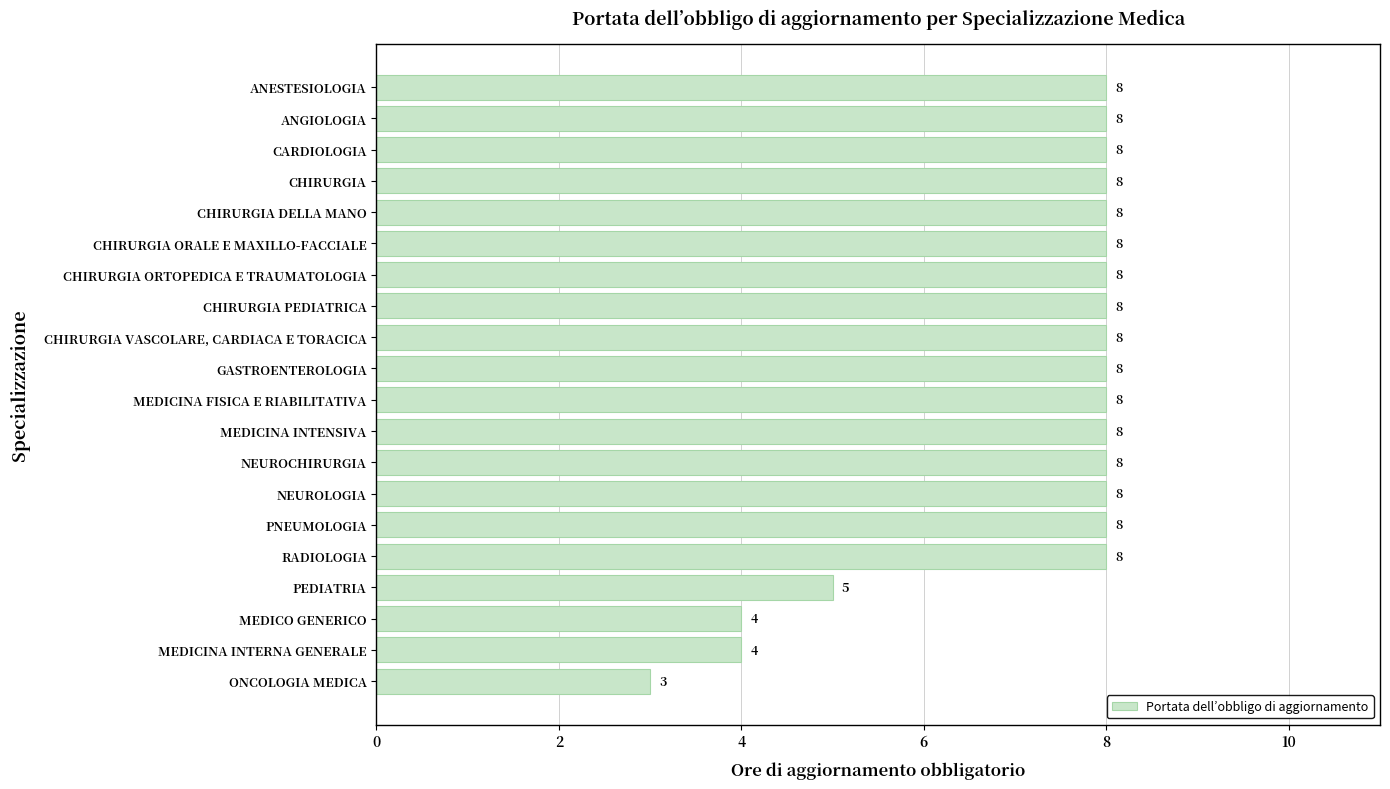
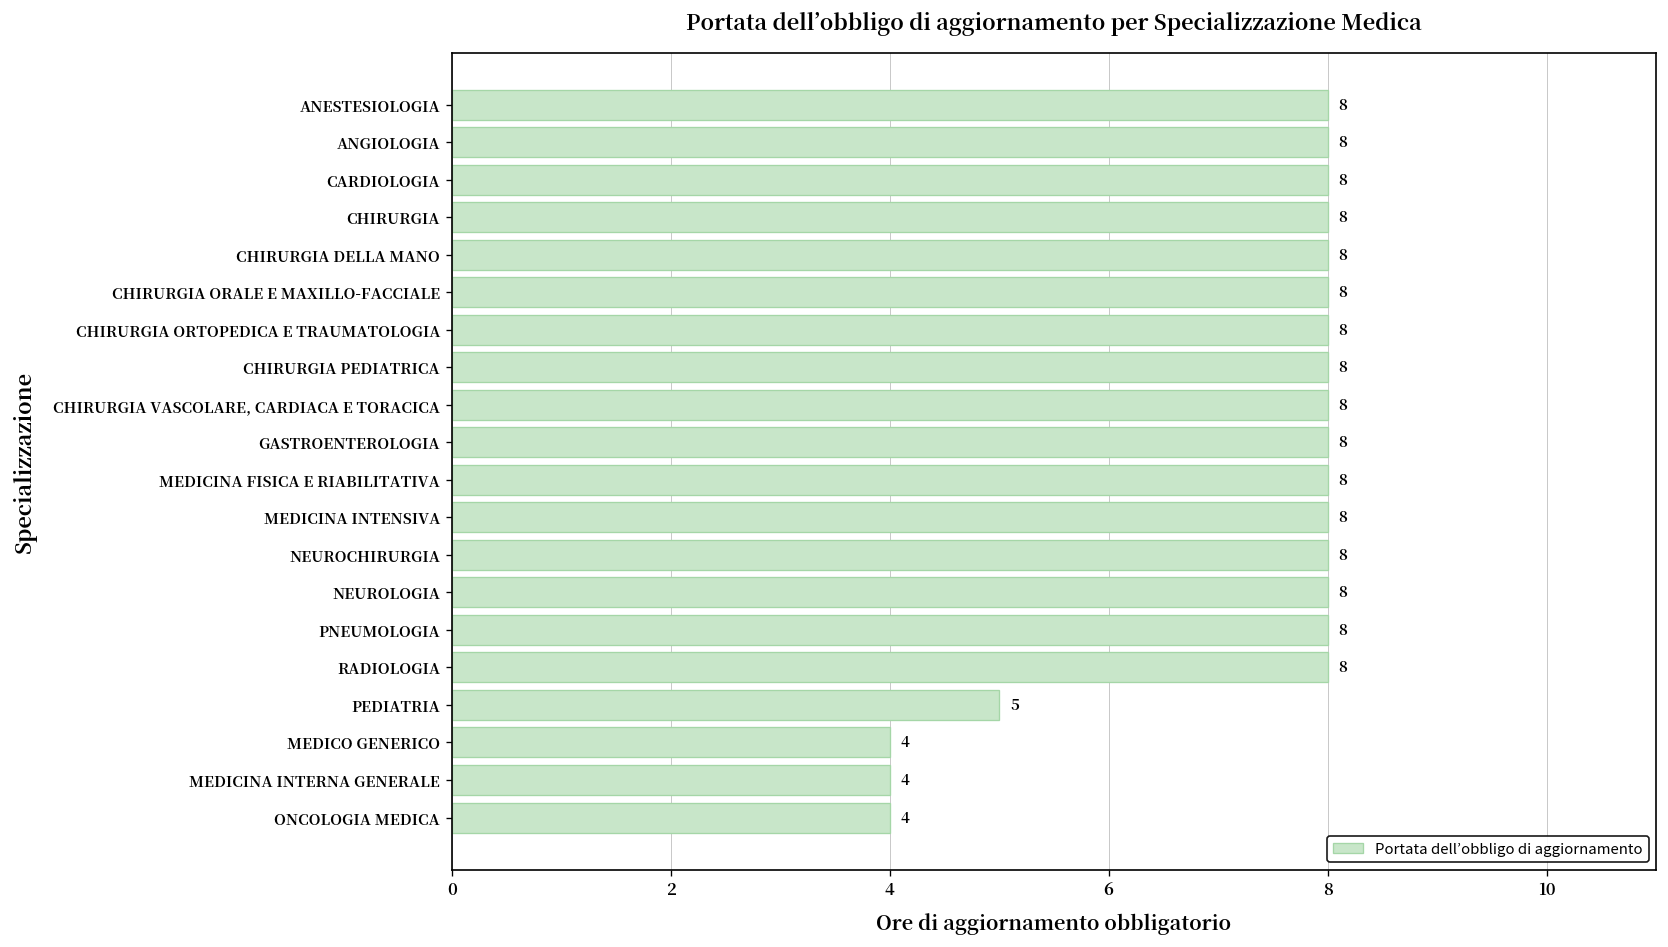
ONCOLOGIA MEDICA: 3 -> 4
